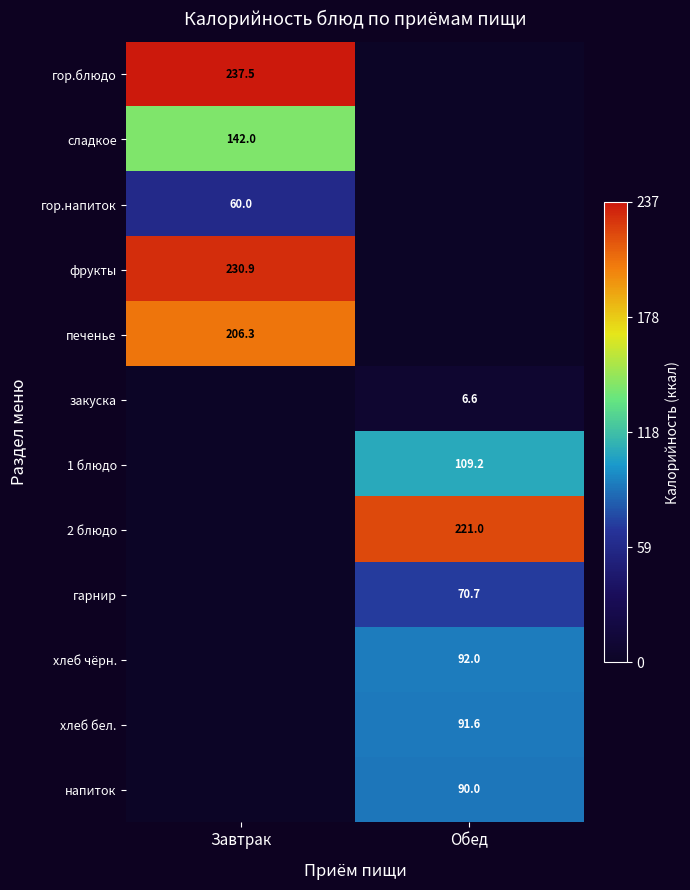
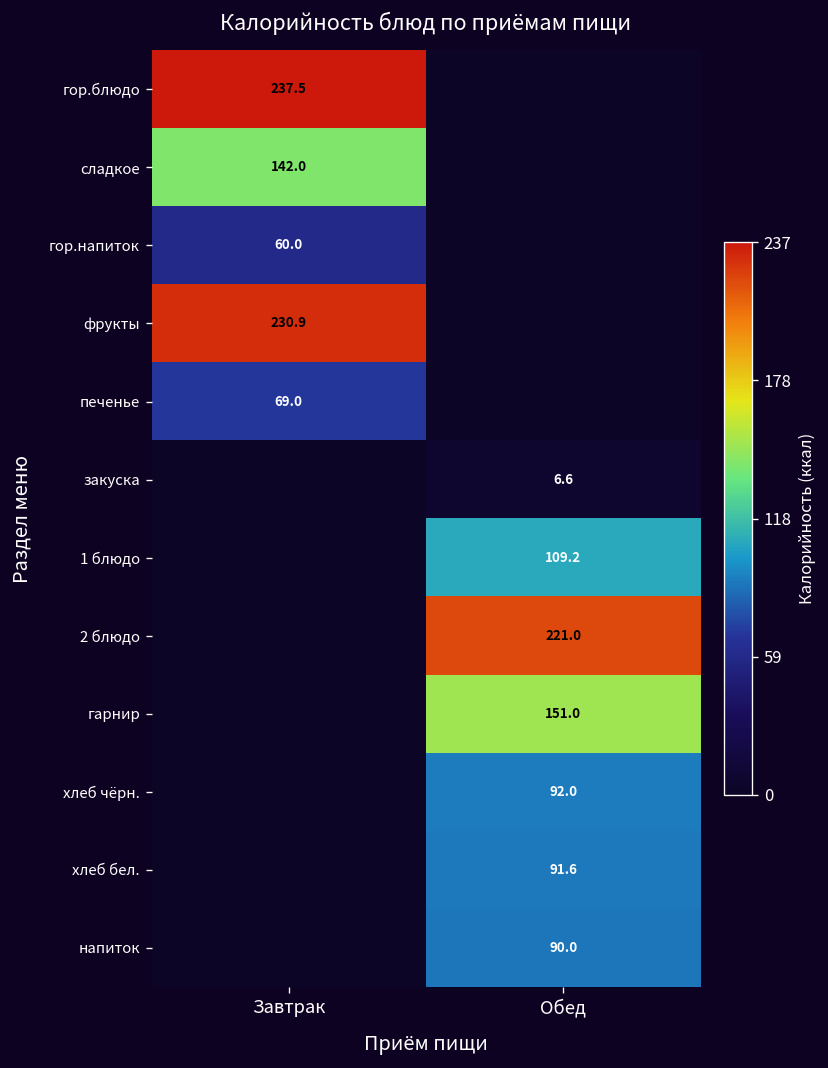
печенье, Завтрак: 206.3 -> 69.0
гарнир, Обед: 70.7 -> 151.0
